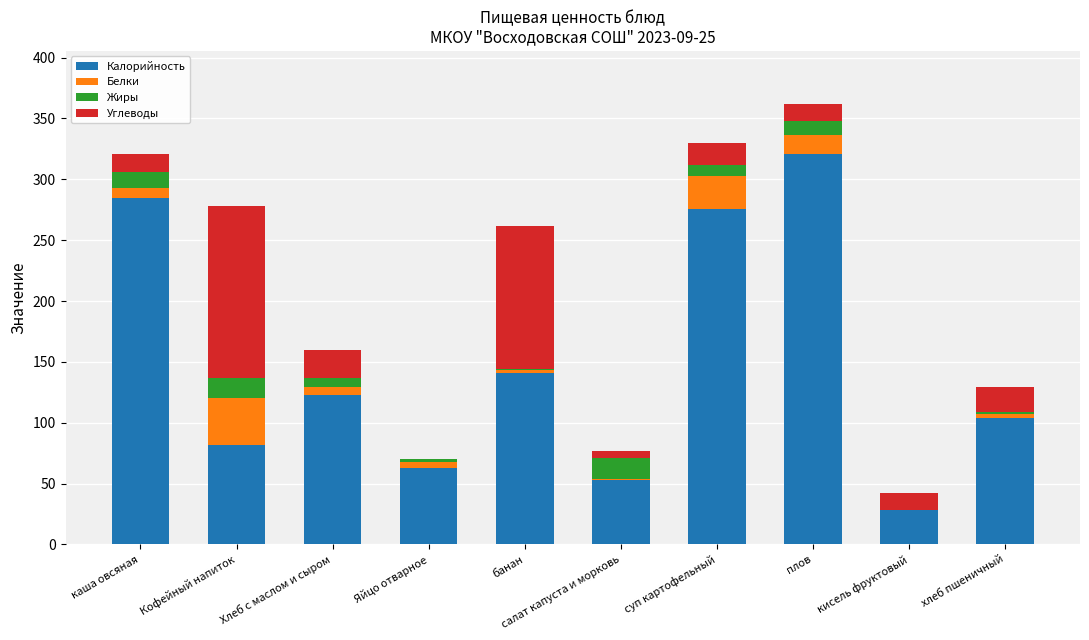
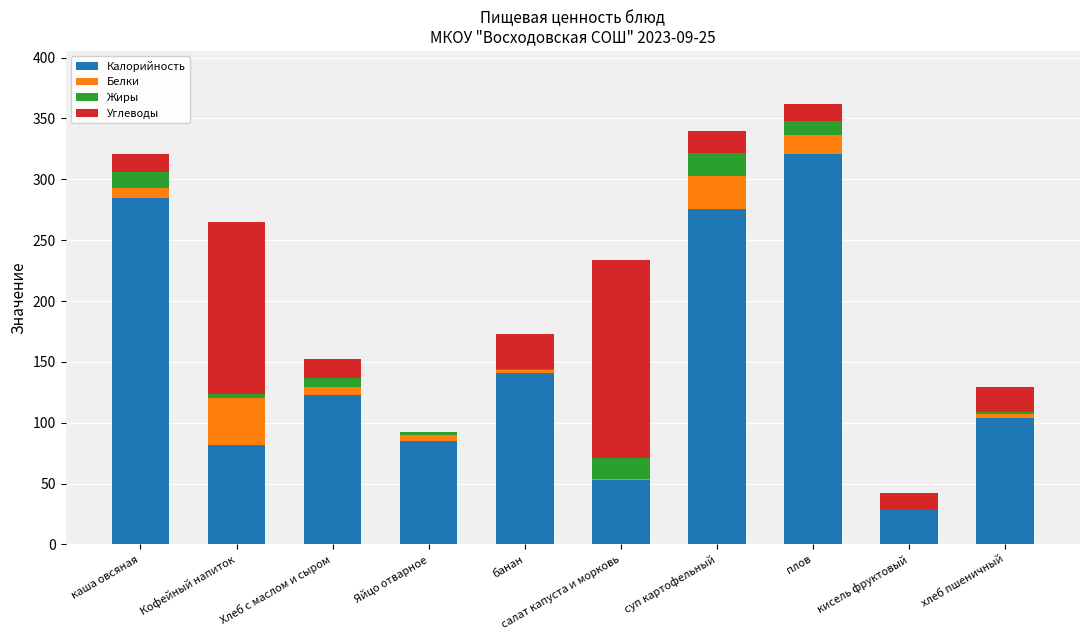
Жиры, Кофейный напиток: 17 -> 4
Углеводы, Хлеб с маслом и сыром: 23 -> 15
Калорийность, Яйцо отварное: 63 -> 85
Углеводы, банан: 118 -> 29
Углеводы, салат капуста и морковь: 6 -> 163
Жиры, суп картофельный: 9 -> 19
